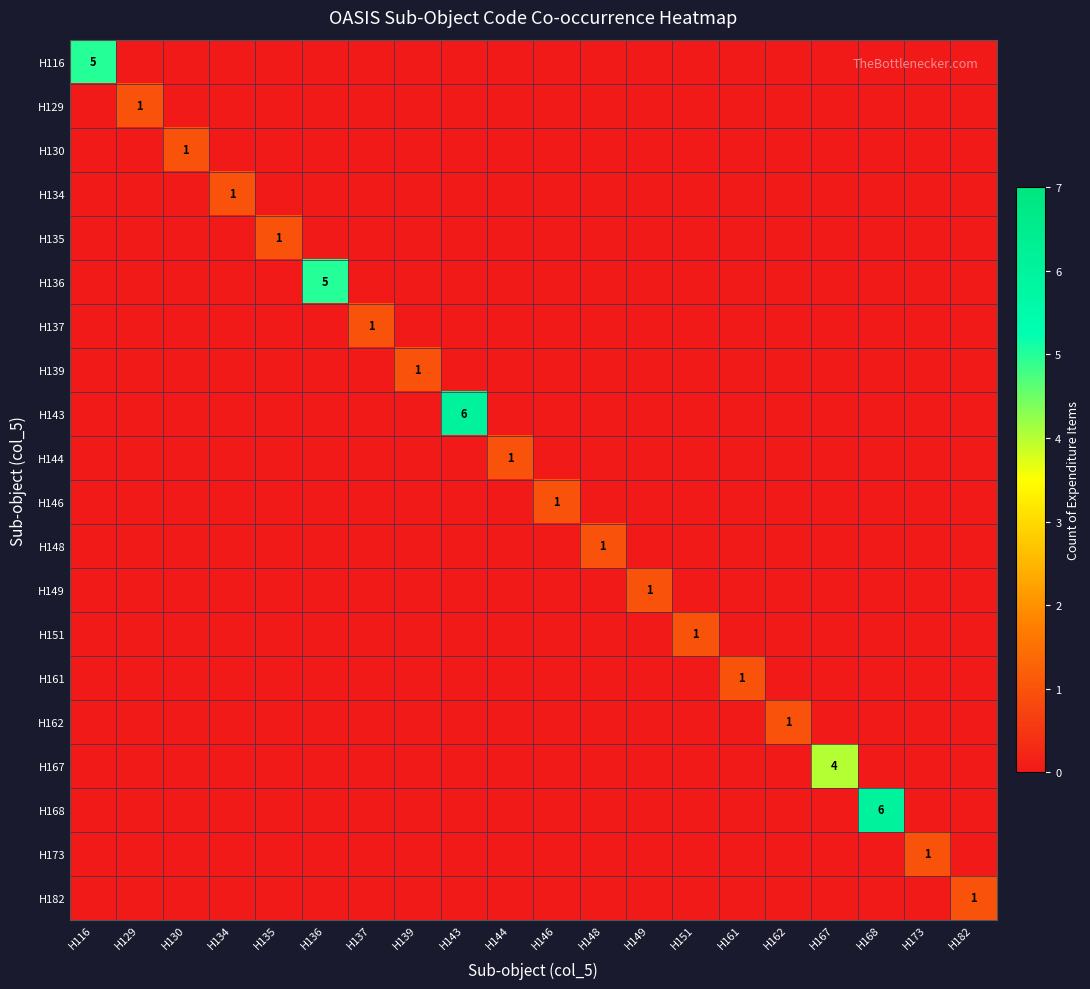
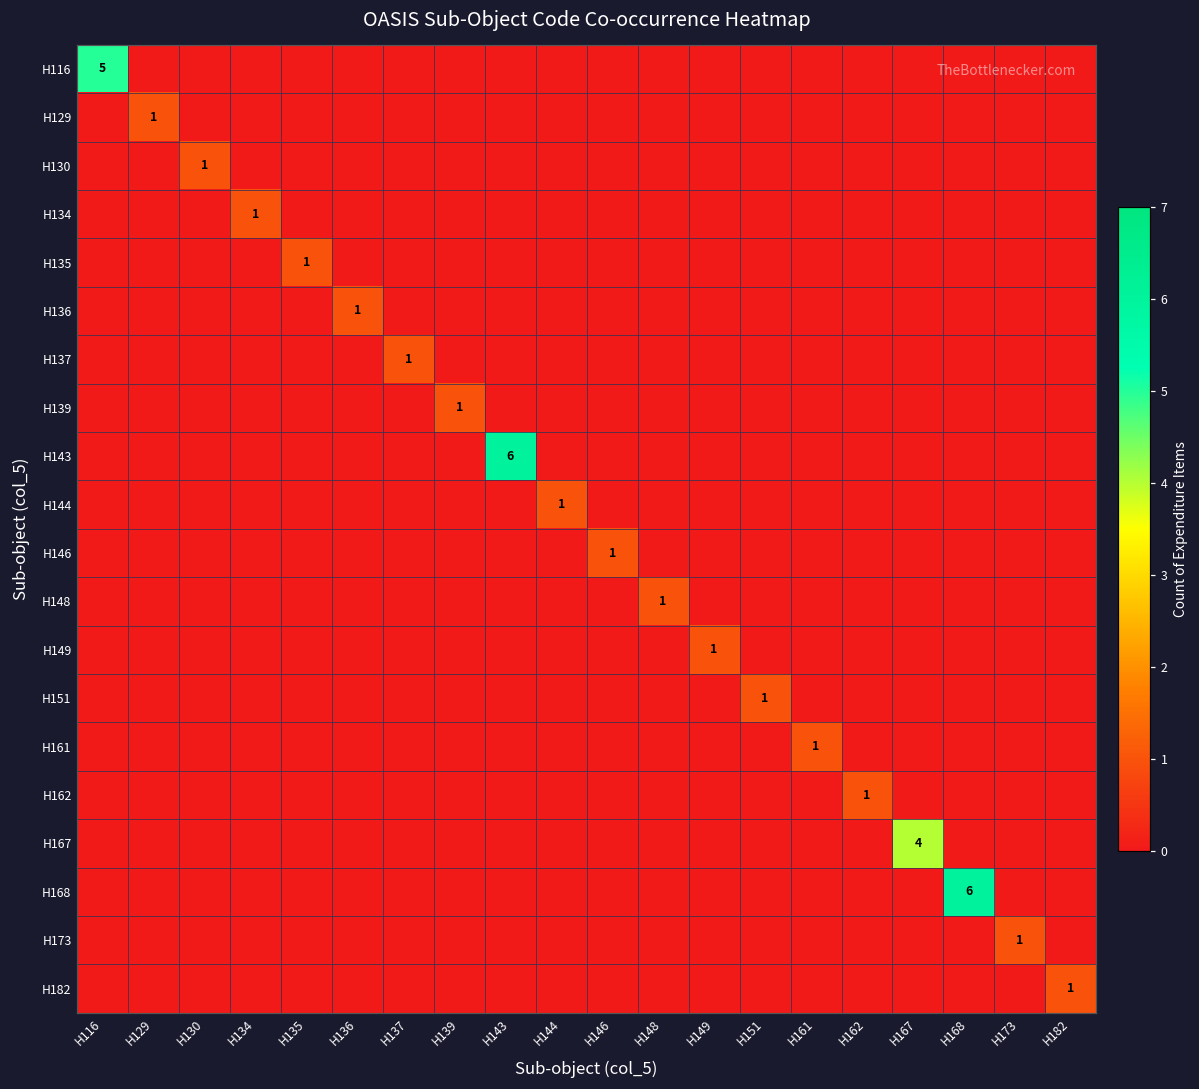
H136, H136: 5 -> 1
